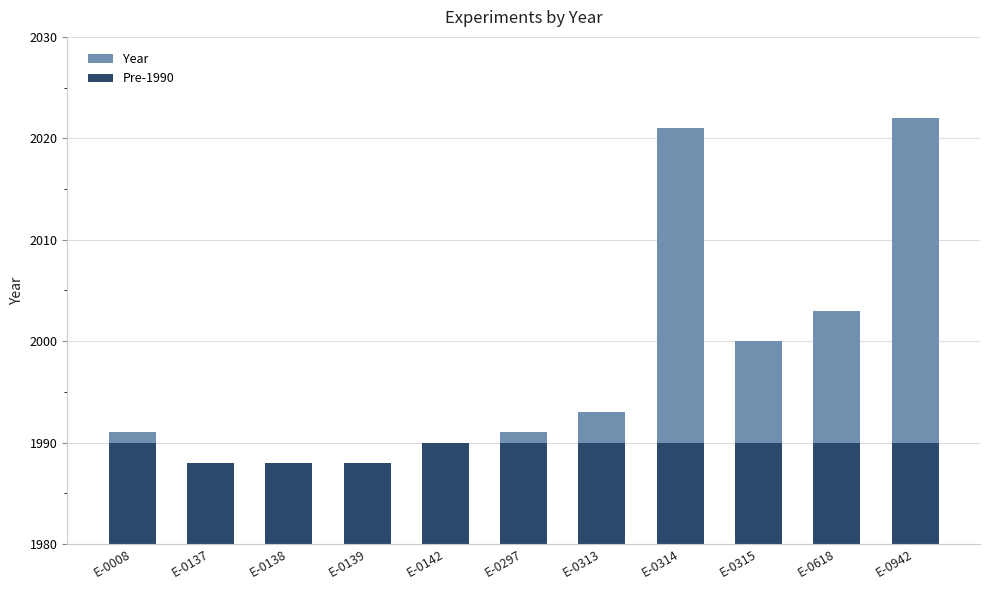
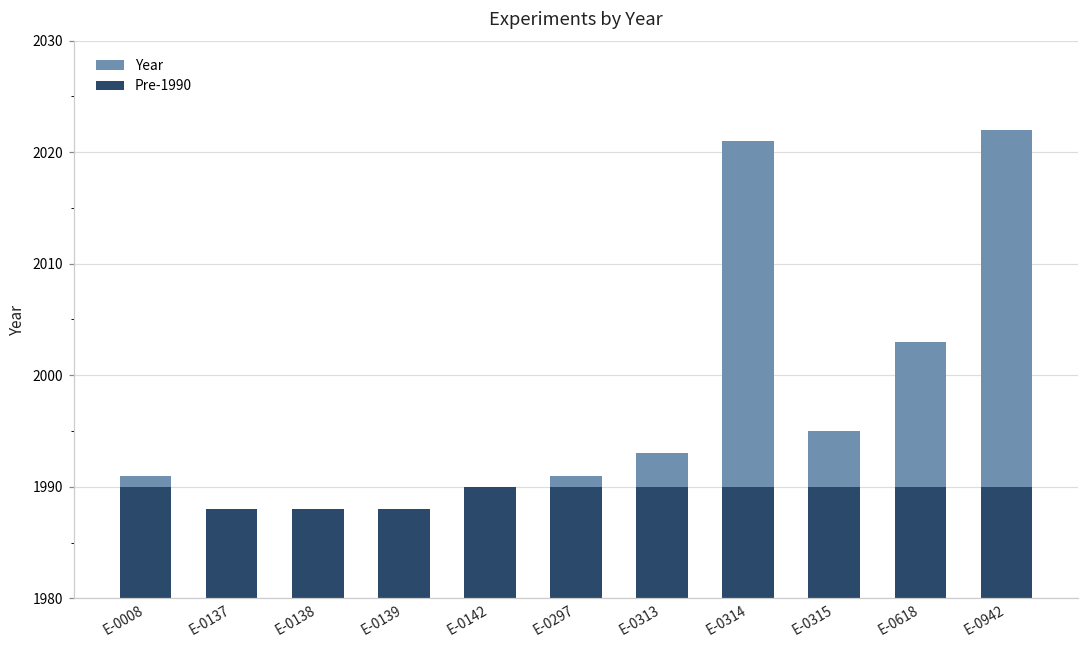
Year, E-0315: 2000 -> 1995
